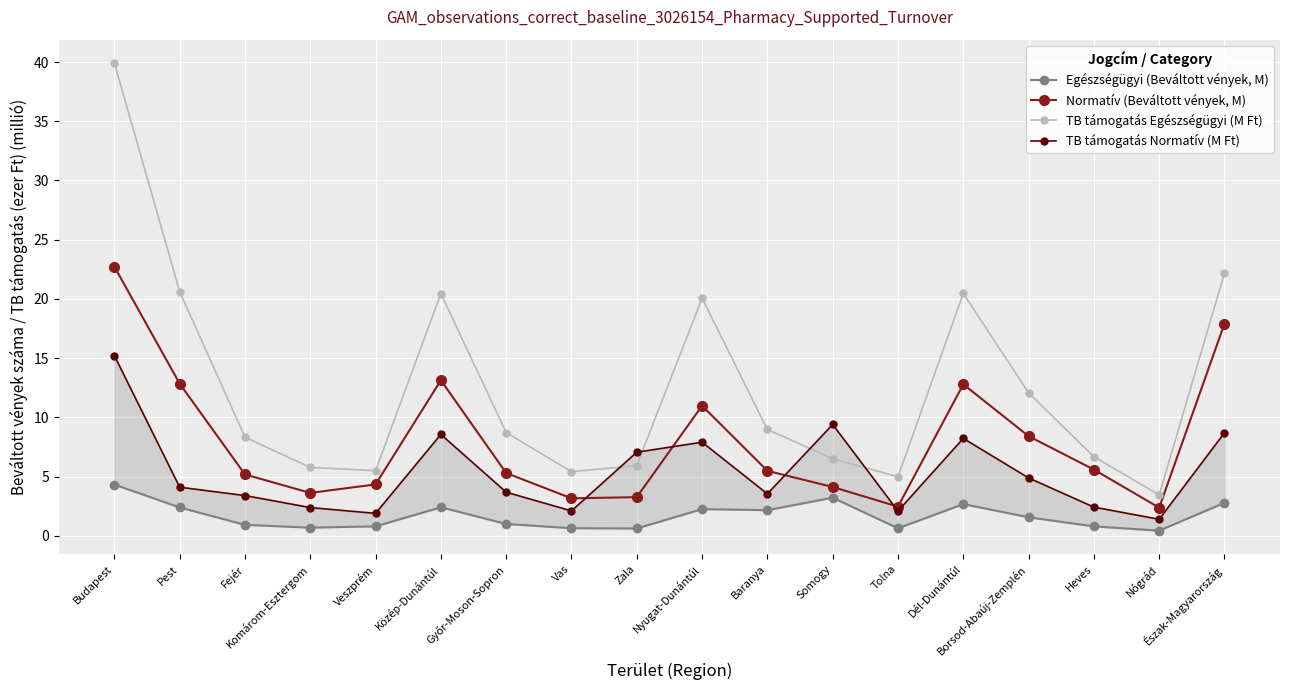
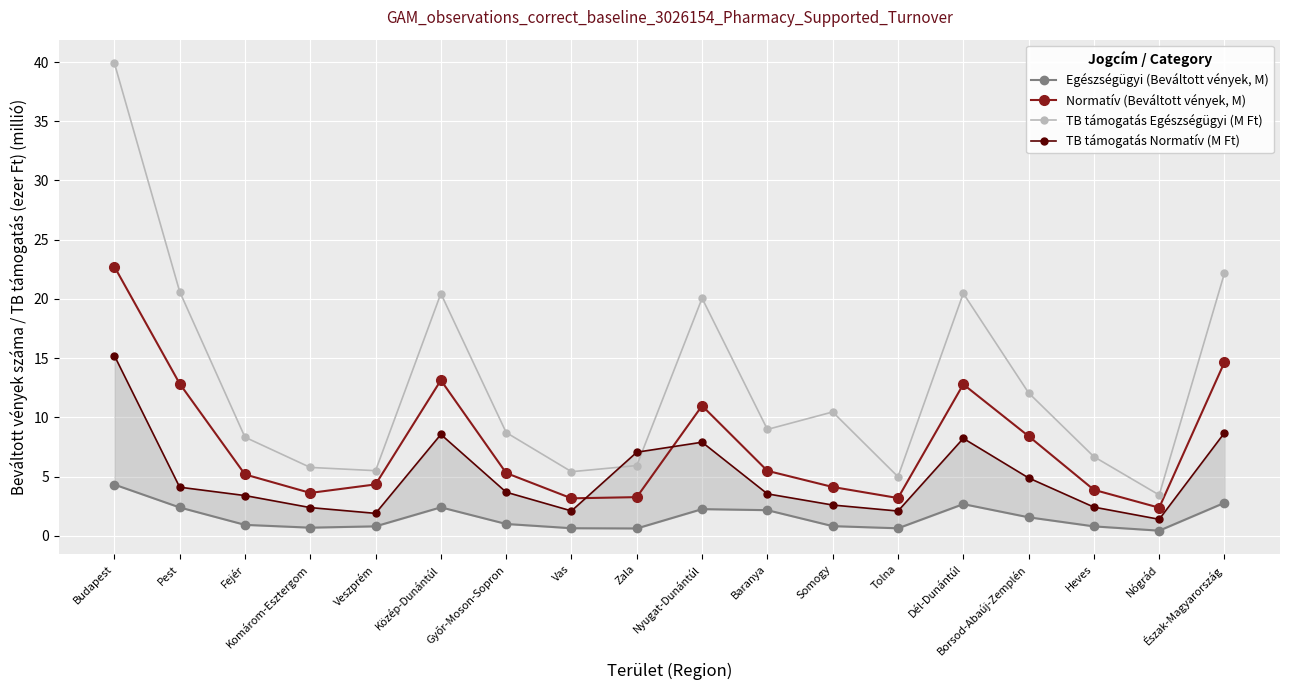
Egészségügyi (Beváltott vények, M), Somogy: 3.2 -> 0.8
TB támogatás Egészségügyi (M Ft), Somogy: 6.5 -> 10.5
TB támogatás Normatív (M Ft), Somogy: 9.4 -> 2.6
Normatív (Beváltott vények, M), Tolna: 2.5 -> 3.2
Normatív (Beváltott vények, M), Heves: 5.6 -> 3.9
Normatív (Beváltott vények, M), Észak-Magyarország: 17.9 -> 14.7
